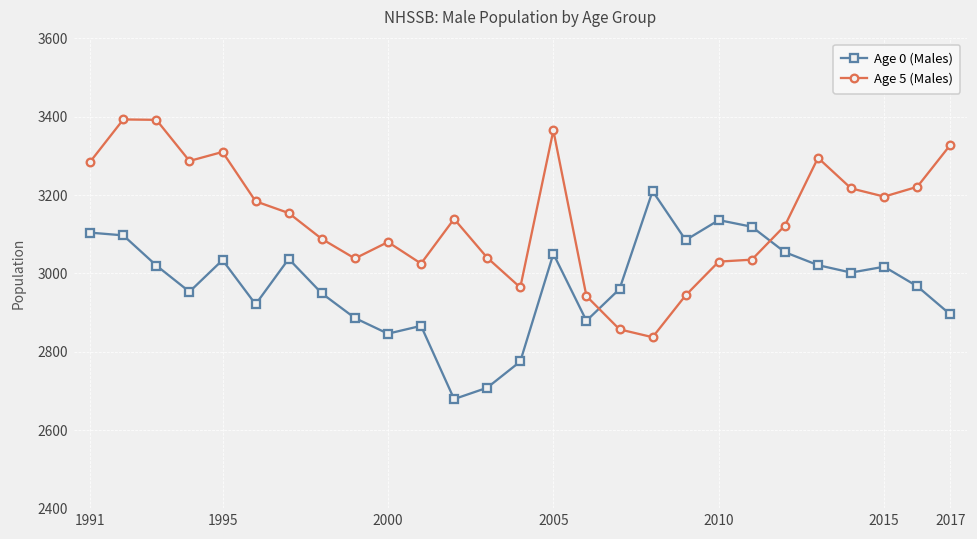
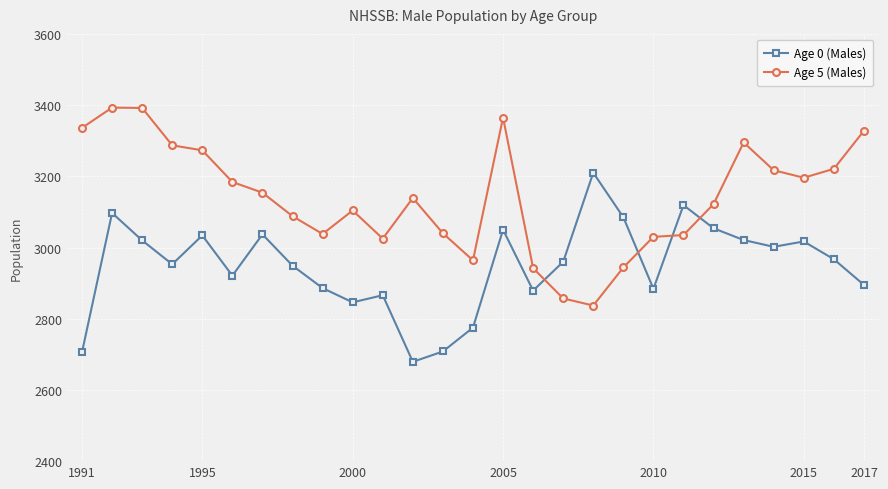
Age 0 (Males), 1991: 3100 -> 2710
Age 5 (Males), 1991: 3290 -> 3340
Age 5 (Males), 1995: 3310 -> 3270
Age 5 (Males), 2000: 3080 -> 3100
Age 0 (Males), 2010: 3140 -> 2880
